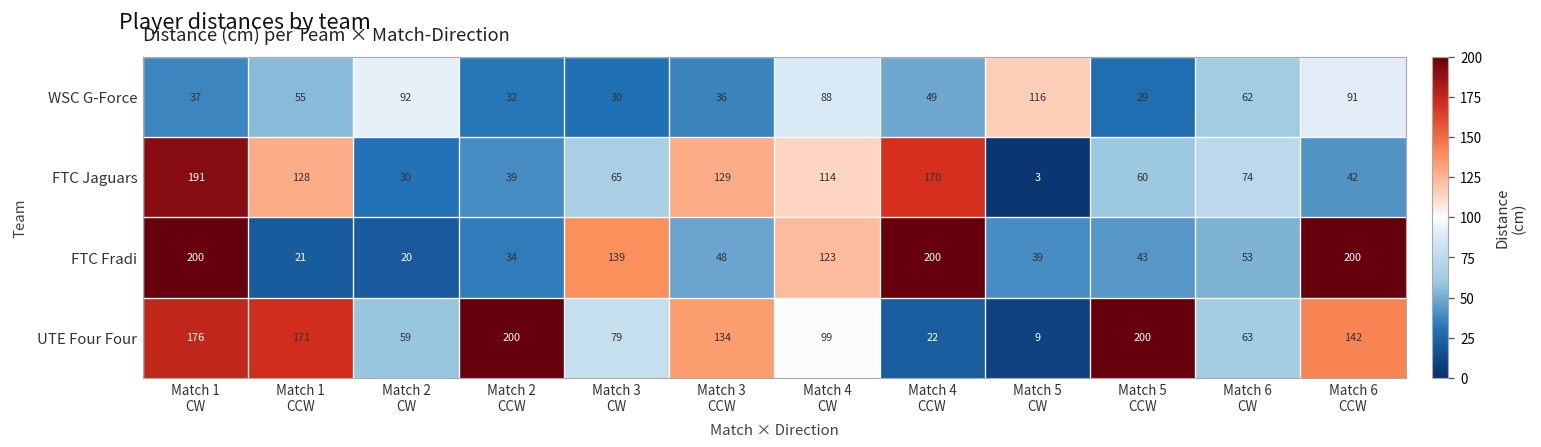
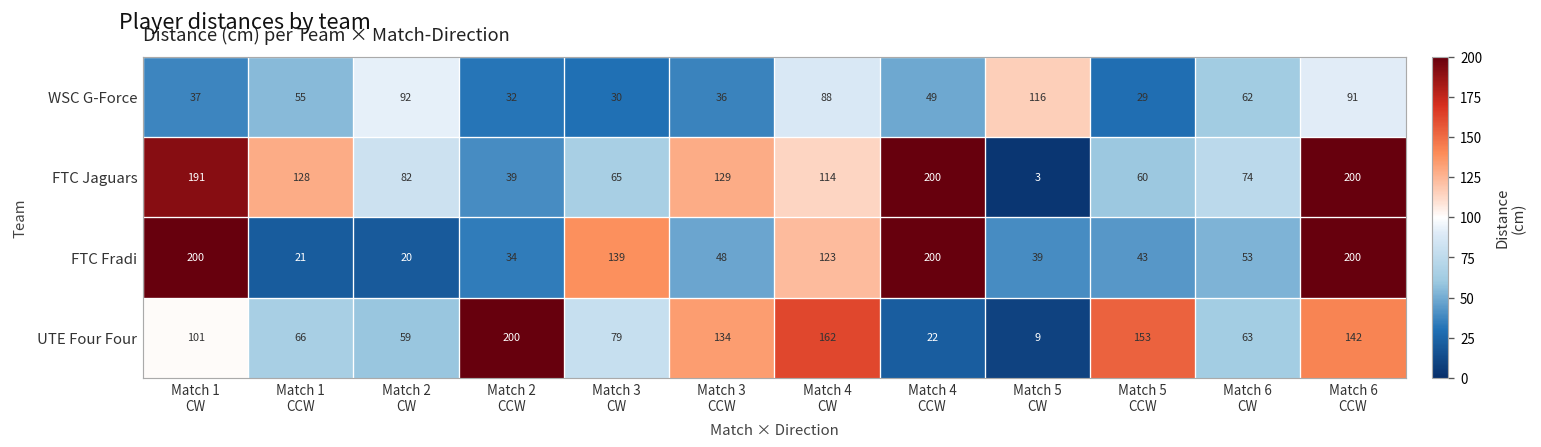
FTC Jaguars, Match 2 CW: 30 -> 82
FTC Jaguars, Match 4 CCW: 170 -> 200
FTC Jaguars, Match 6 CCW: 42 -> 200
UTE Four Four, Match 1 CW: 176 -> 101
UTE Four Four, Match 1 CCW: 171 -> 66
UTE Four Four, Match 4 CW: 99 -> 162
UTE Four Four, Match 5 CCW: 200 -> 153
